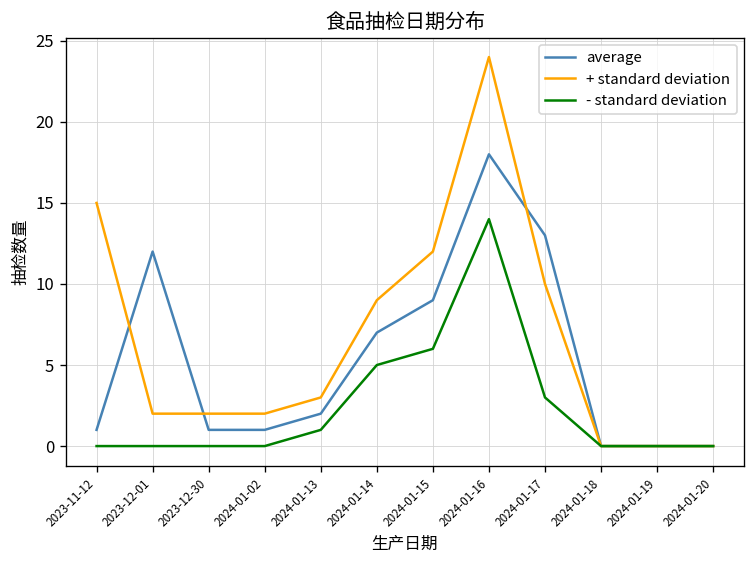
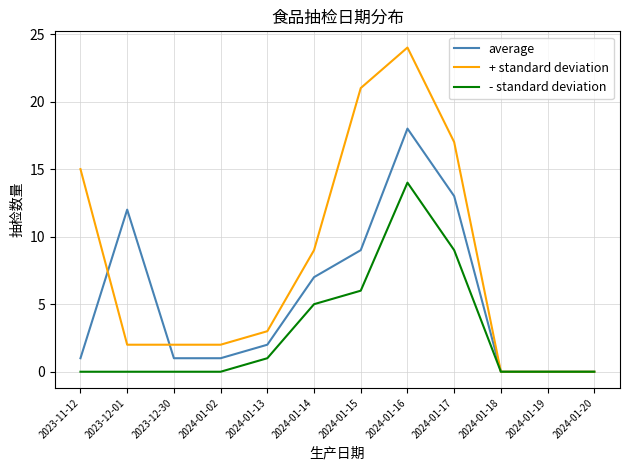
+ standard deviation, 2024-01-15: 12 -> 21
+ standard deviation, 2024-01-17: 10 -> 17
- standard deviation, 2024-01-17: 3 -> 9
